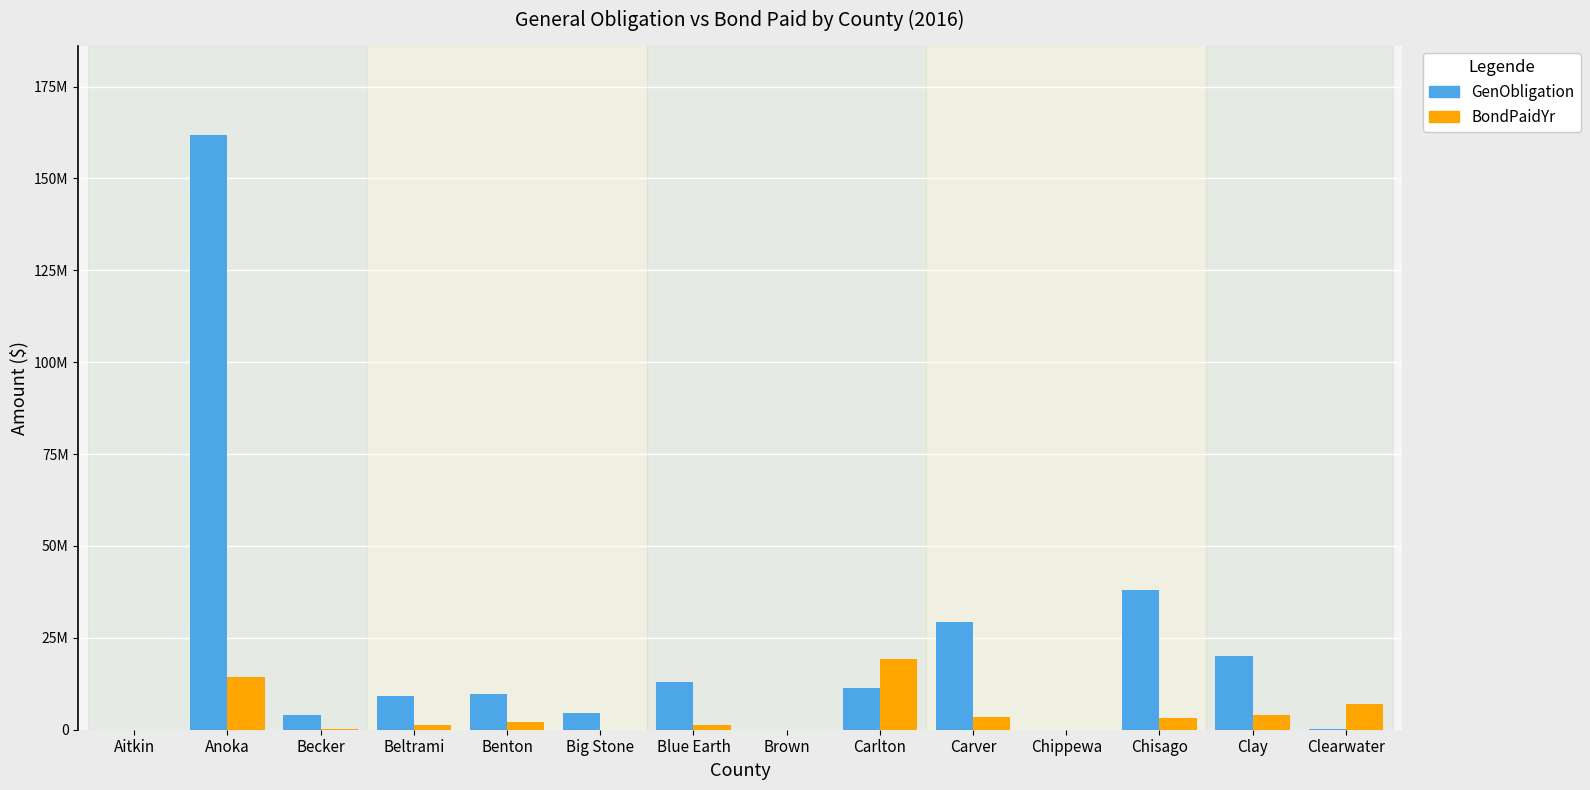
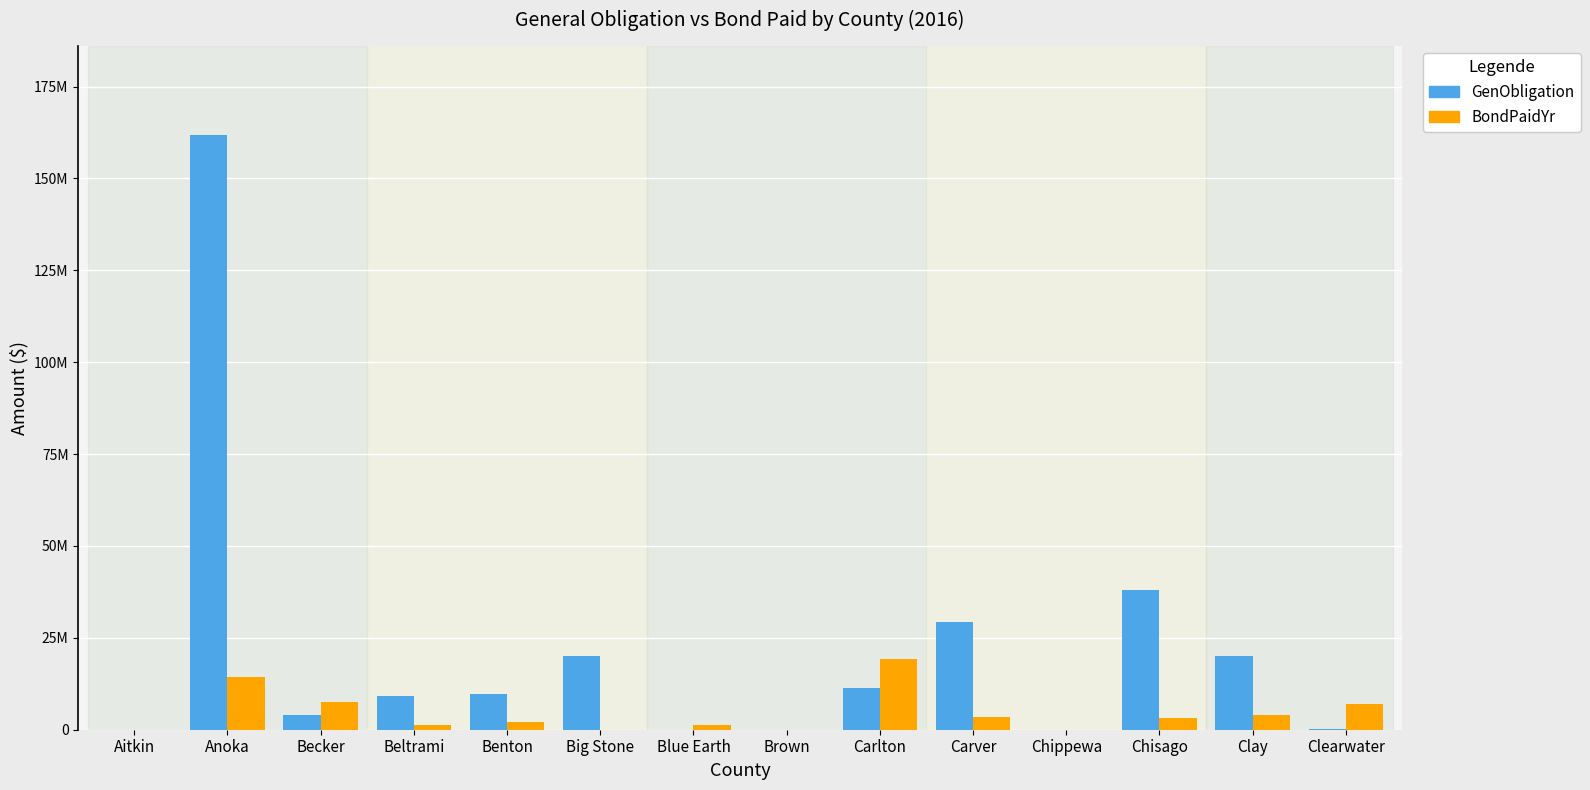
BondPaidYr, Becker: 0 -> 7000000
GenObligation, Big Stone: 5000000 -> 20000000
GenObligation, Blue Earth: 13000000 -> 0
